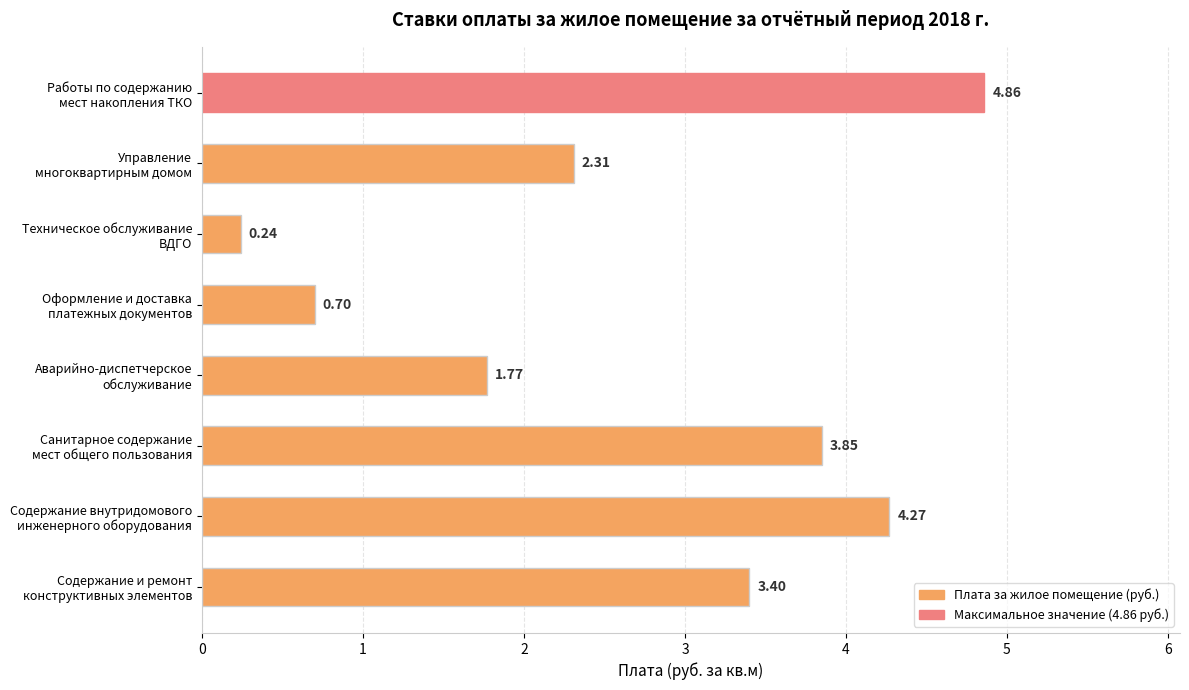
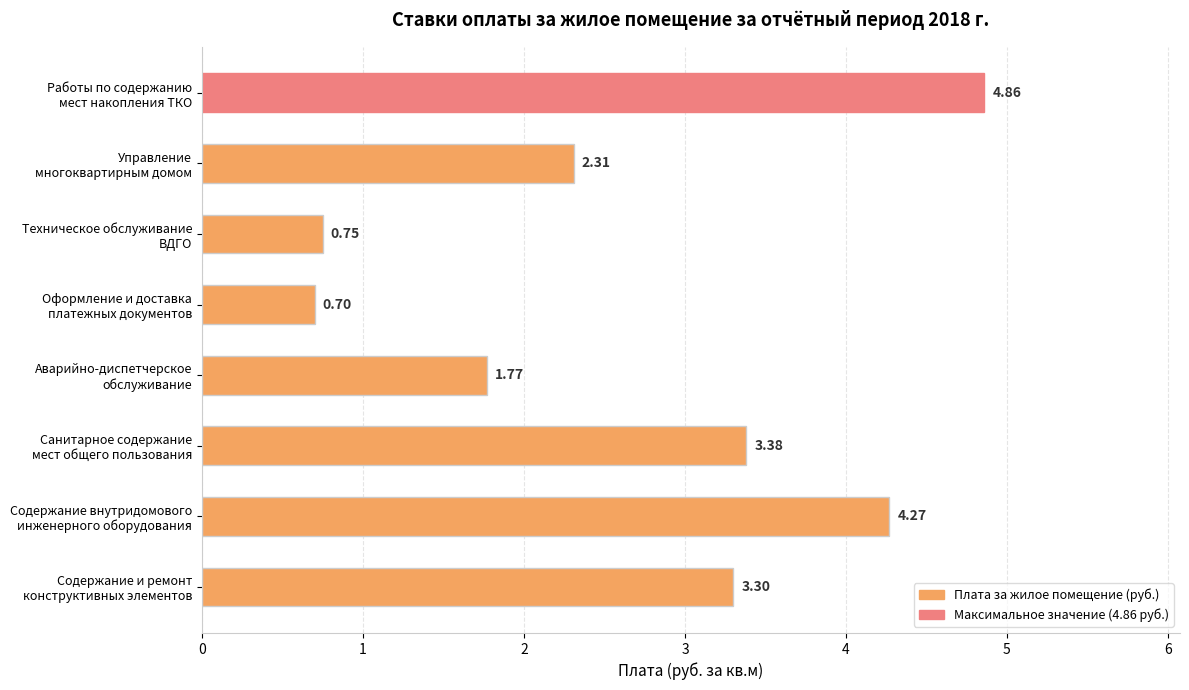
Техническое обслуживание ВДГО: 0.24 -> 0.75
Санитарное содержание мест общего пользования: 3.85 -> 3.38
Содержание и ремонт конструктивных элементов: 3.40 -> 3.30
